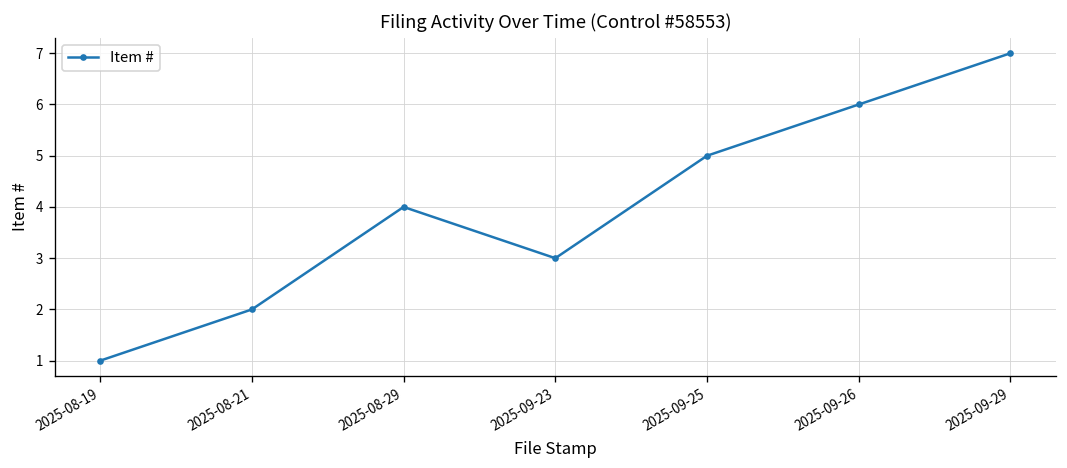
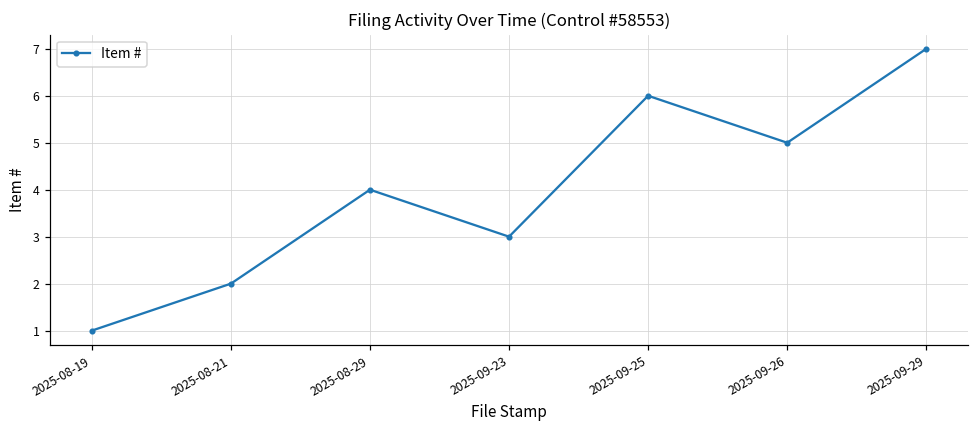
2025-09-25: 5 -> 6
2025-09-26: 6 -> 5
